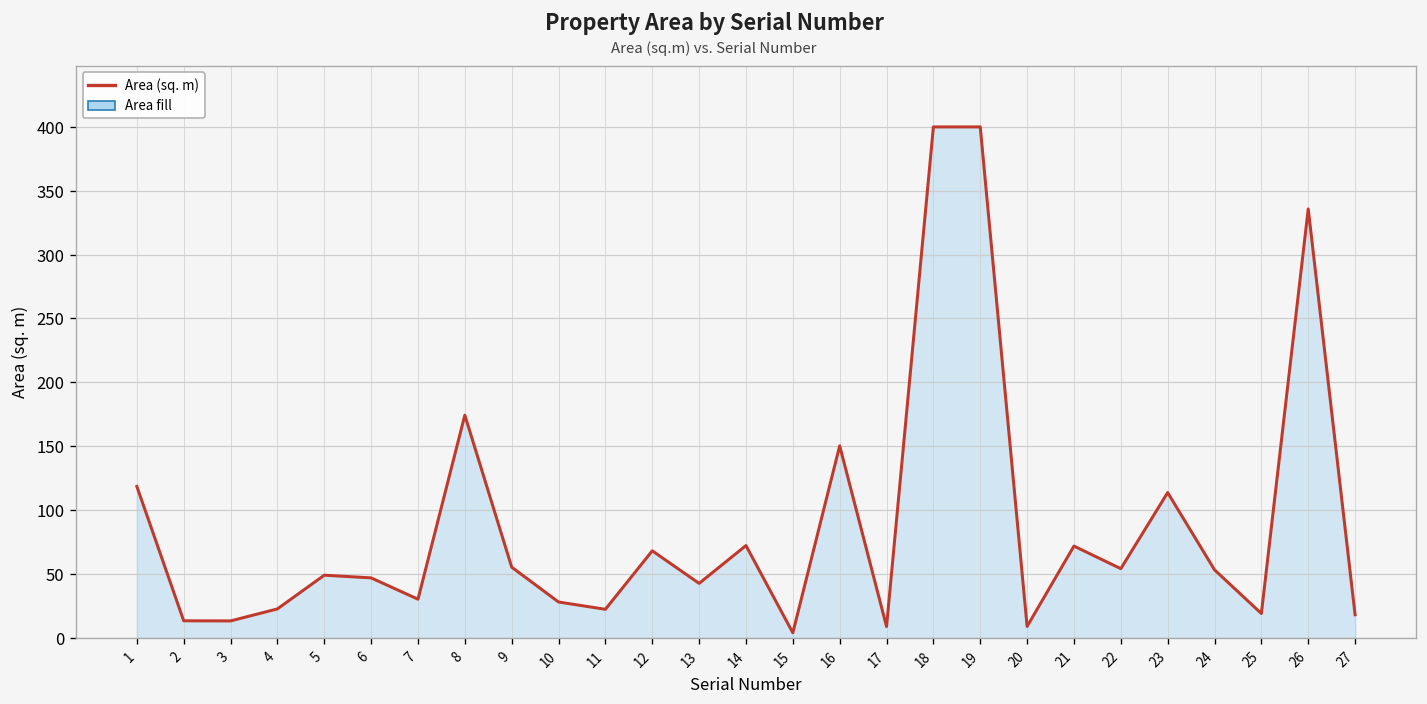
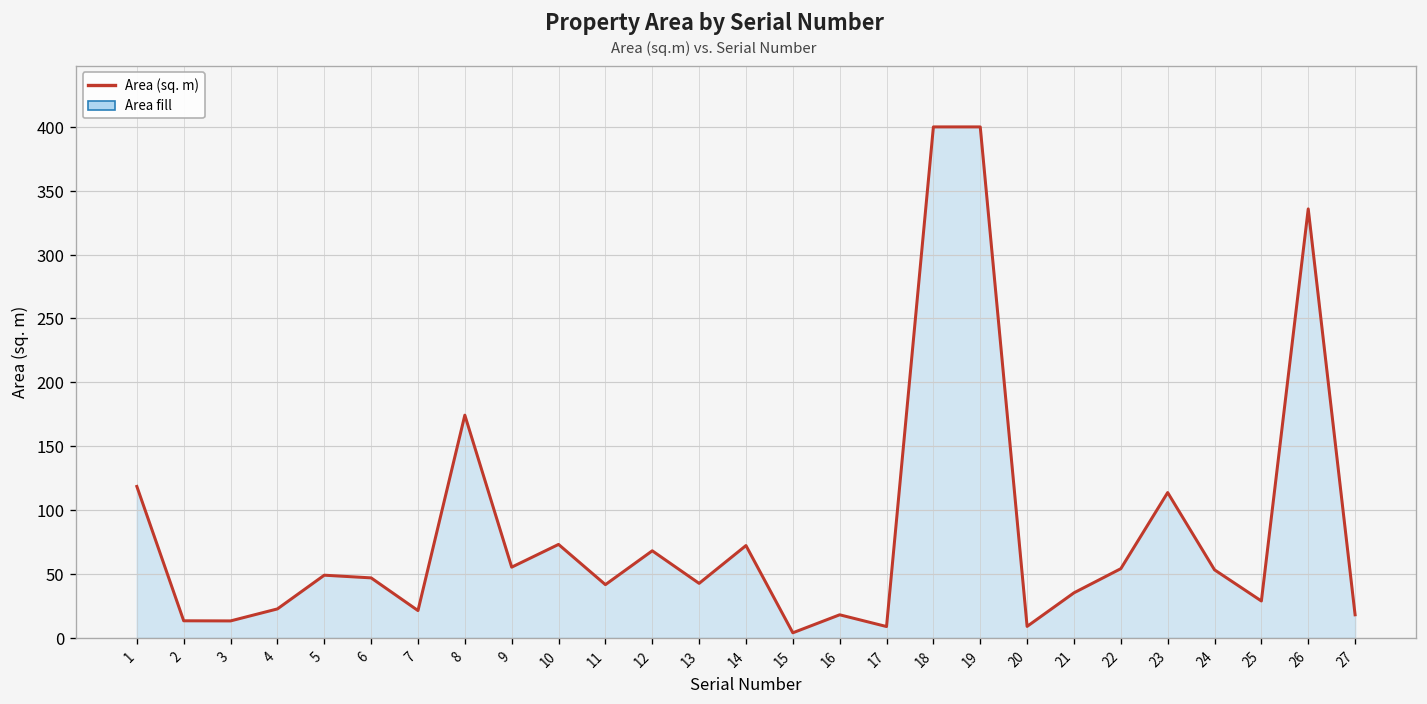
7: 30 -> 21
10: 28 -> 73
11: 22 -> 42
16: 150 -> 18
21: 72 -> 35
25: 19 -> 29
